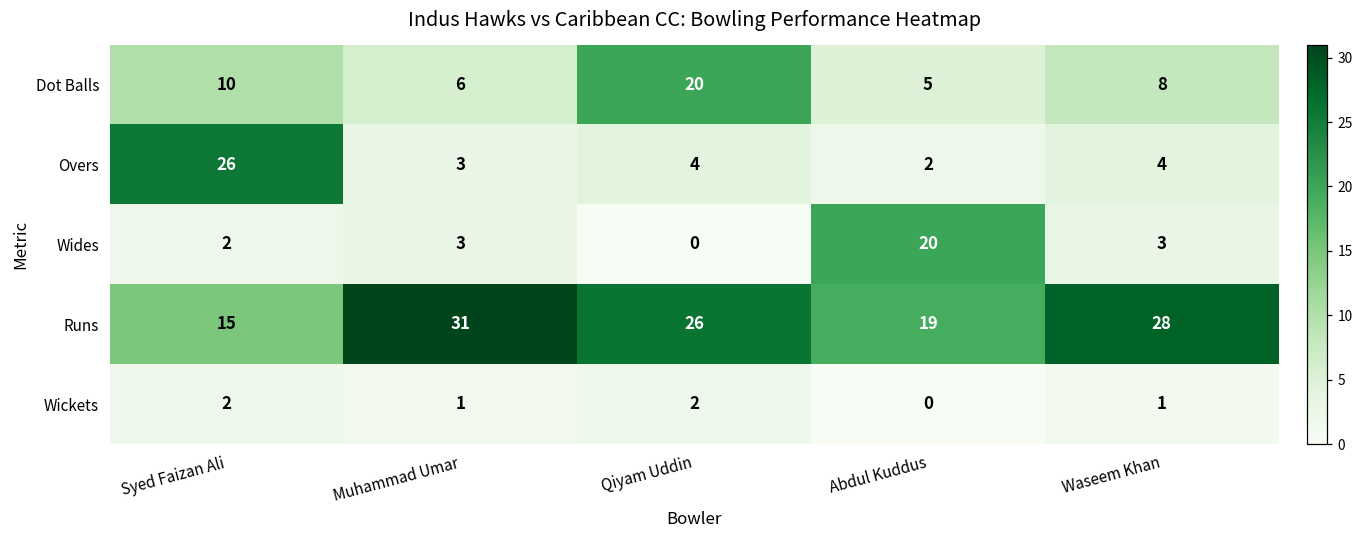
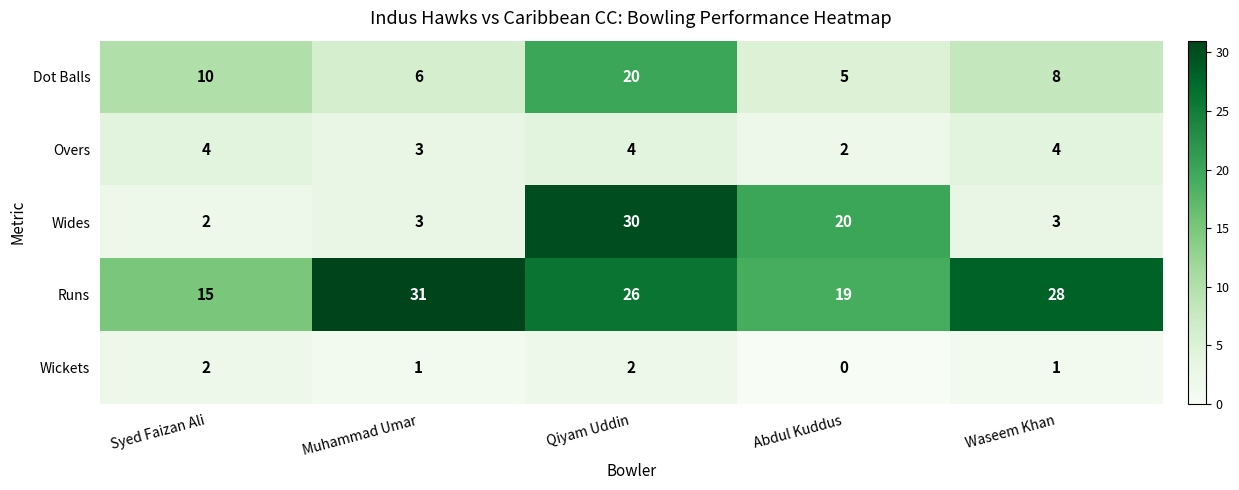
Overs, Syed Faizan Ali: 26 -> 4
Wides, Qiyam Uddin: 0 -> 30
